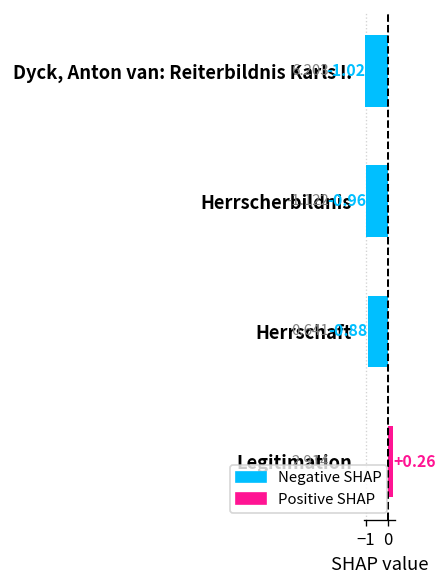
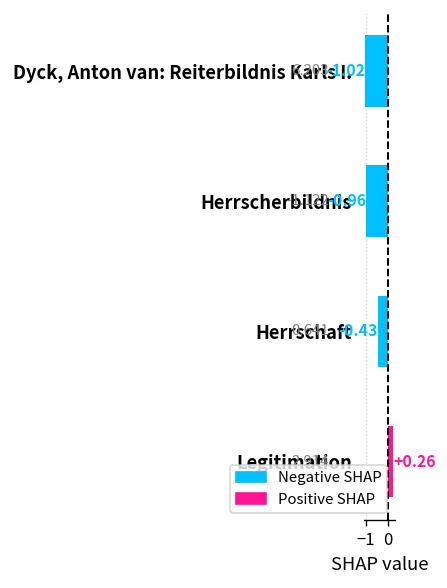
Herrschaft: -0.88 -> -0.43
